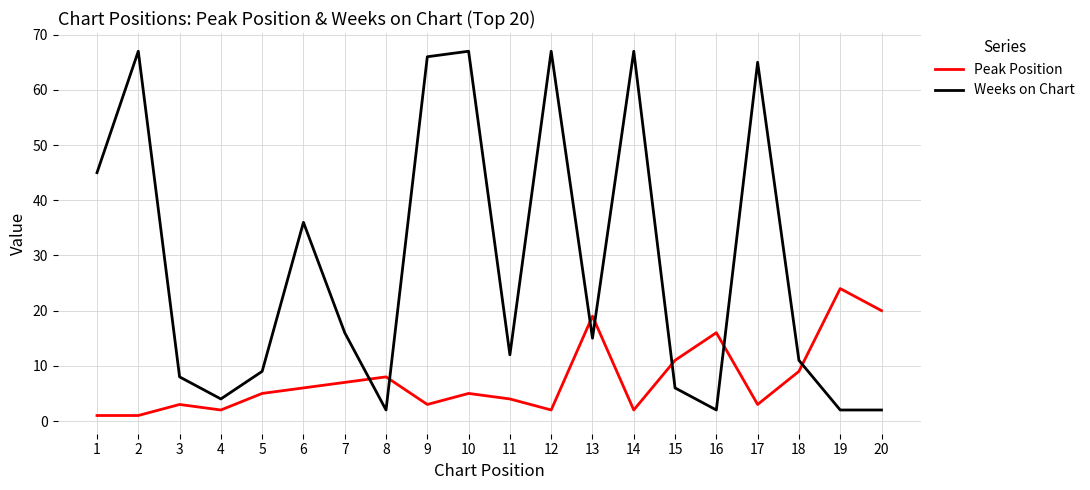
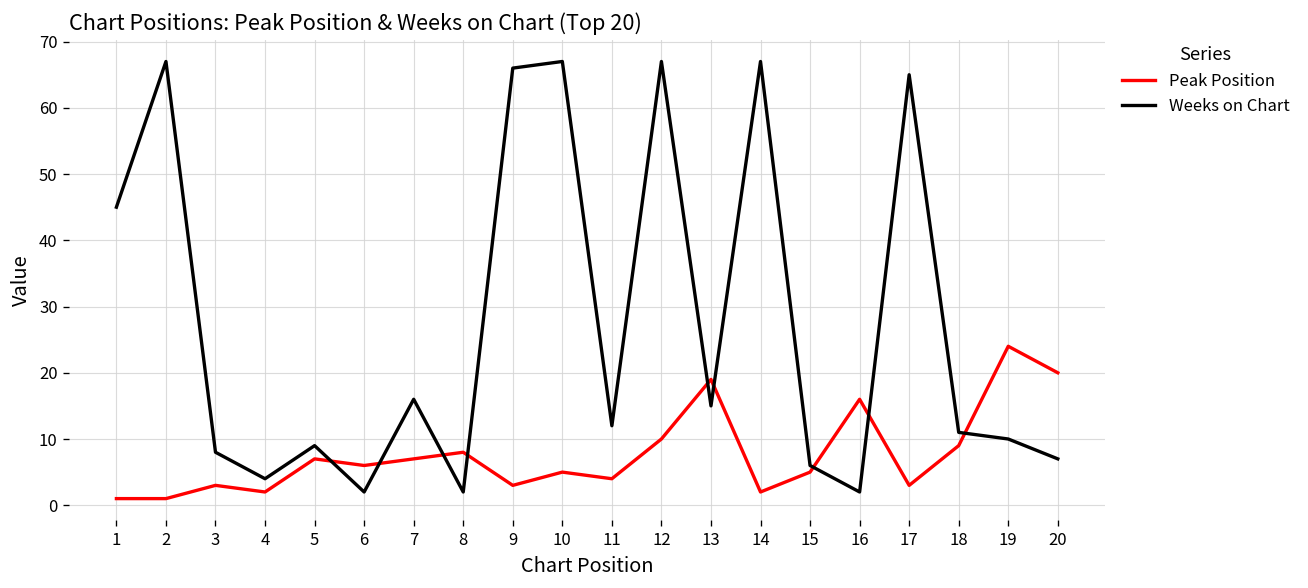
Peak Position, 5: 5 -> 7
Weeks on Chart, 6: 36 -> 2
Peak Position, 12: 2 -> 10
Peak Position, 15: 11 -> 5
Weeks on Chart, 19: 2 -> 10
Weeks on Chart, 20: 2 -> 7
